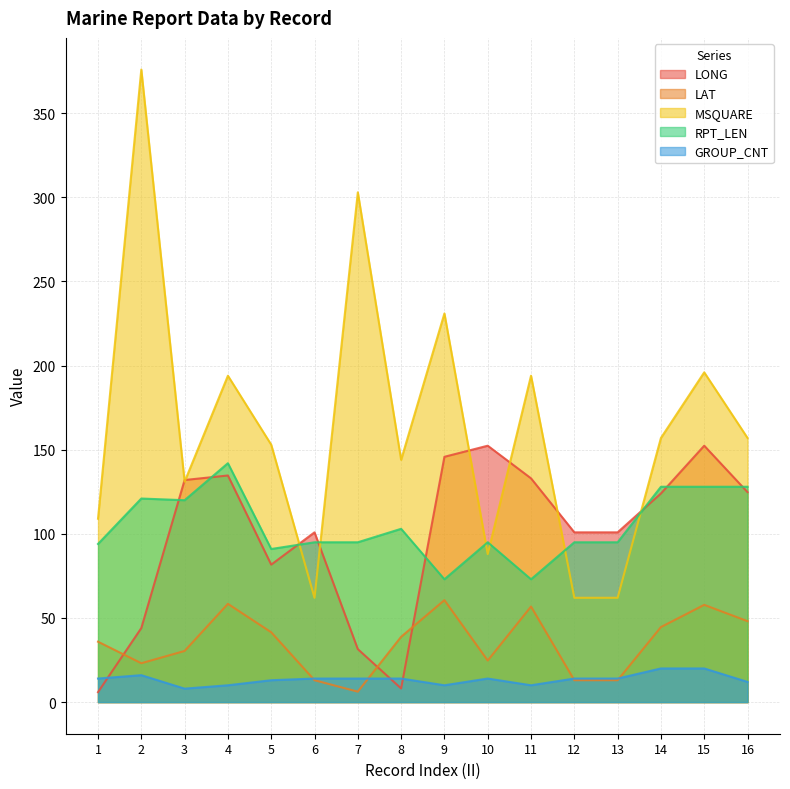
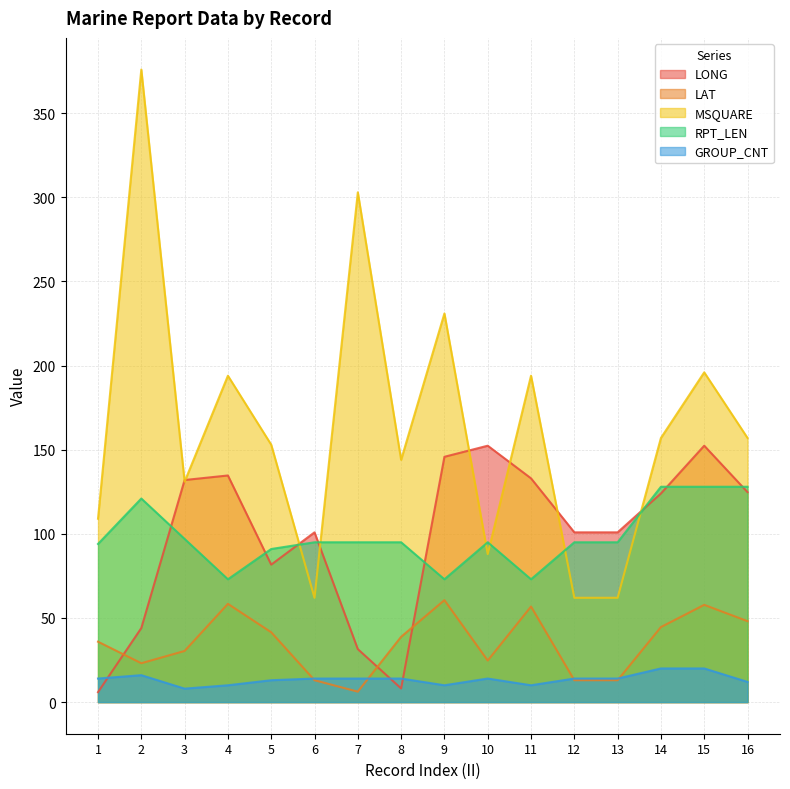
RPT_LEN, 3: 120 -> 97
RPT_LEN, 4: 142 -> 73
RPT_LEN, 8: 103 -> 95
